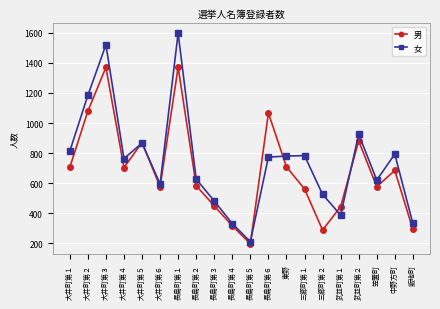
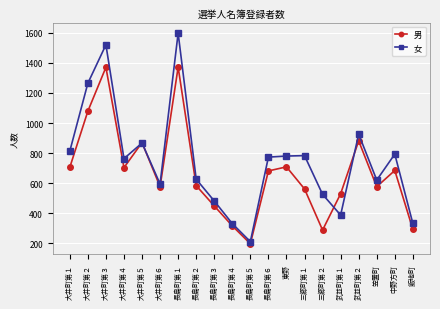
女, 大井町第２: 1180 -> 1270
男, 長島町第６: 1070 -> 680
男, 武並町第１: 440 -> 530
